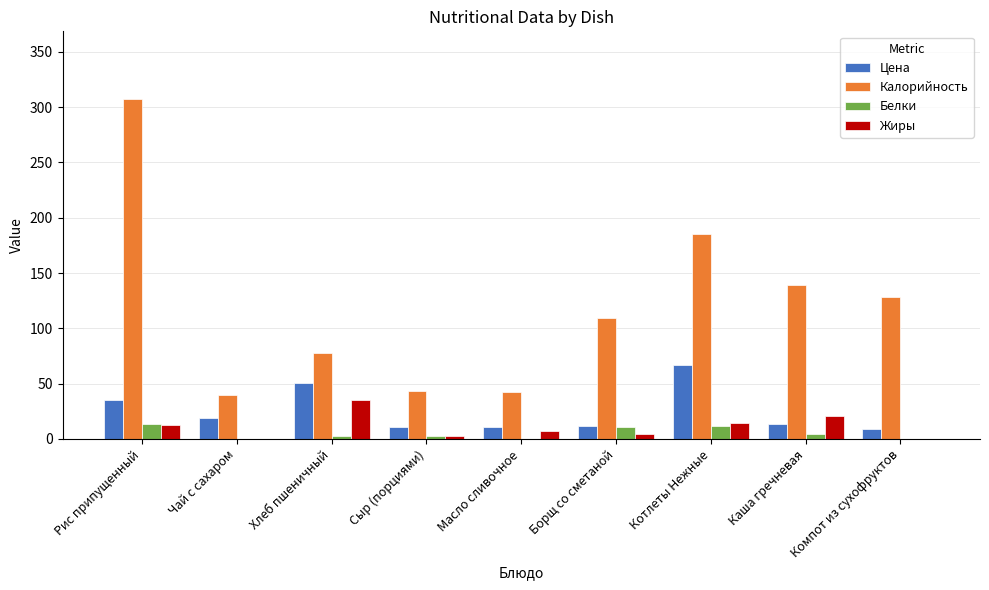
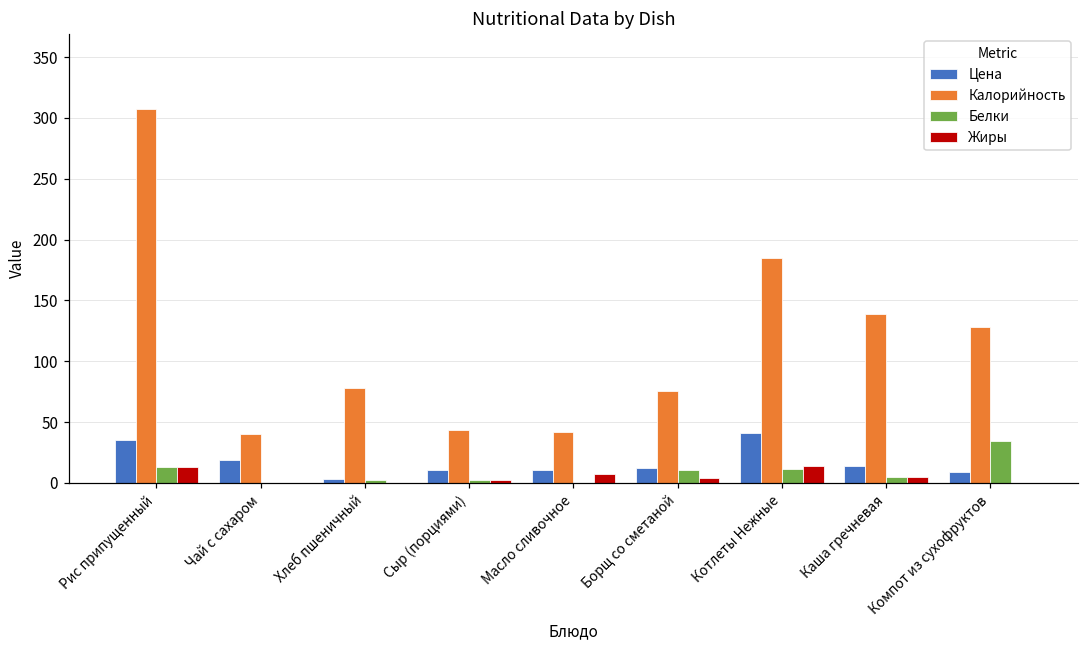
Цена, Хлеб пшеничный: 51 -> 3
Жиры, Хлеб пшеничный: 35 -> 0
Калорийность, Борщ со сметаной: 109 -> 76
Цена, Котлеты Нежные: 67 -> 41
Жиры, Каша гречневая: 21 -> 5
Белки, Компот из сухофруктов: 0 -> 35
